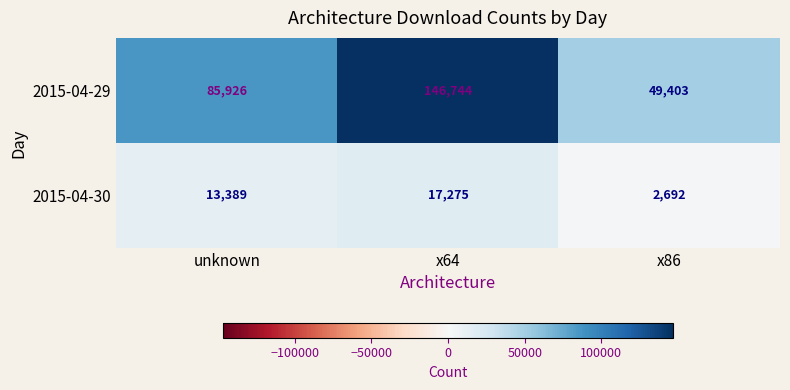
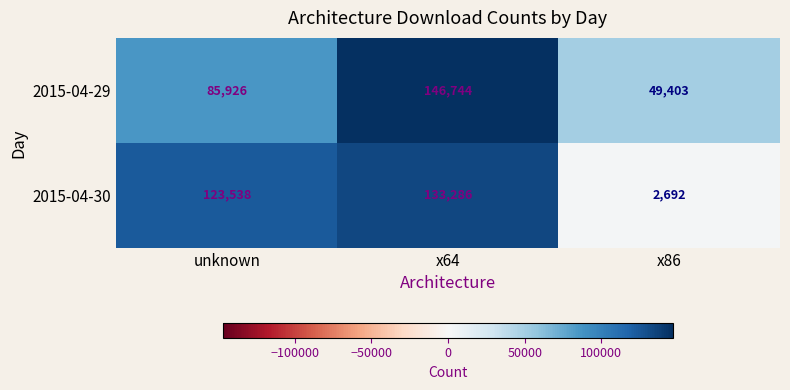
2015-04-30, unknown: 13,389 -> 123,538
2015-04-30, x64: 17,275 -> 133,286
